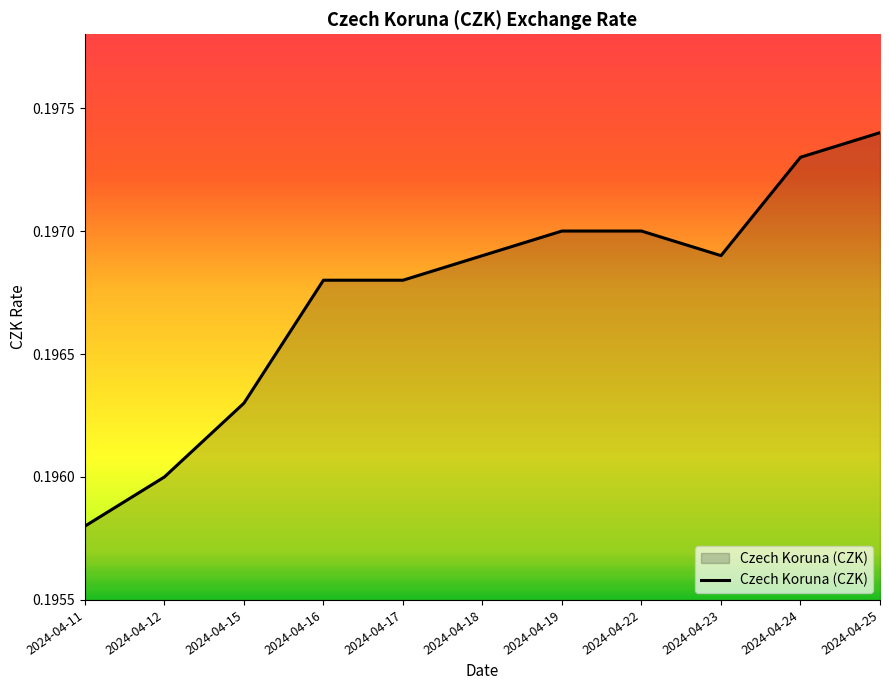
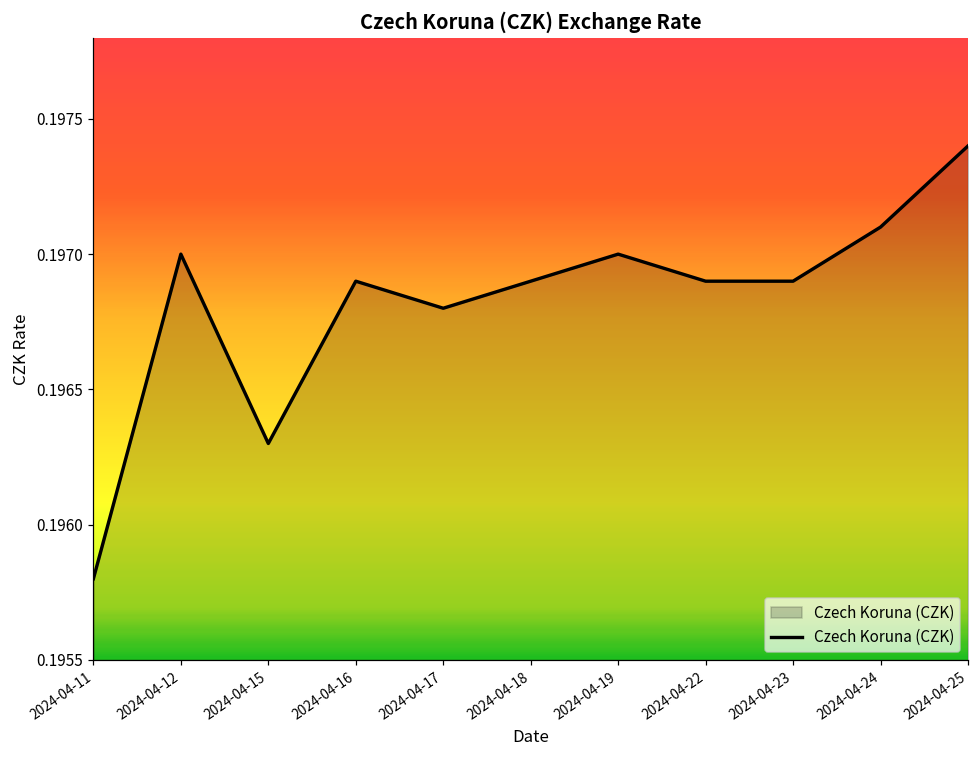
2024-04-12: 0.196 -> 0.197
2024-04-16: 0.1968 -> 0.1969
2024-04-22: 0.1970 -> 0.1969
2024-04-24: 0.1973 -> 0.1971
